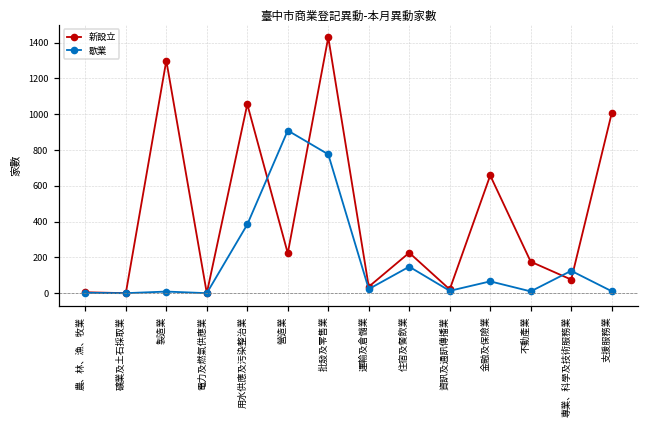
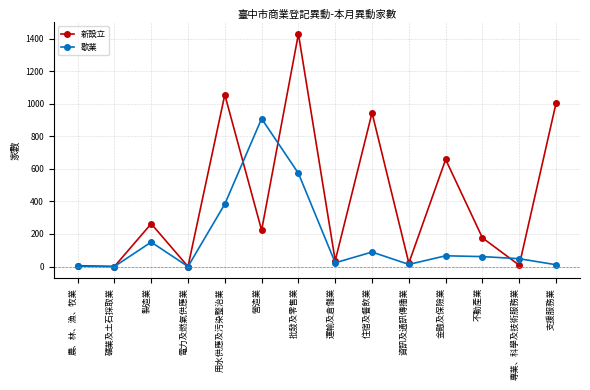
新設立, 製造業: 1300 -> 260
歇業, 製造業: 10 -> 150
歇業, 批發及零售業: 780 -> 570
新設立, 住宿及餐飲業: 230 -> 950
歇業, 住宿及餐飲業: 150 -> 90
歇業, 不動產業: 10 -> 60
新設立, 專業、科學及技術服務業: 80 -> 10
歇業, 專業、科學及技術服務業: 130 -> 50
